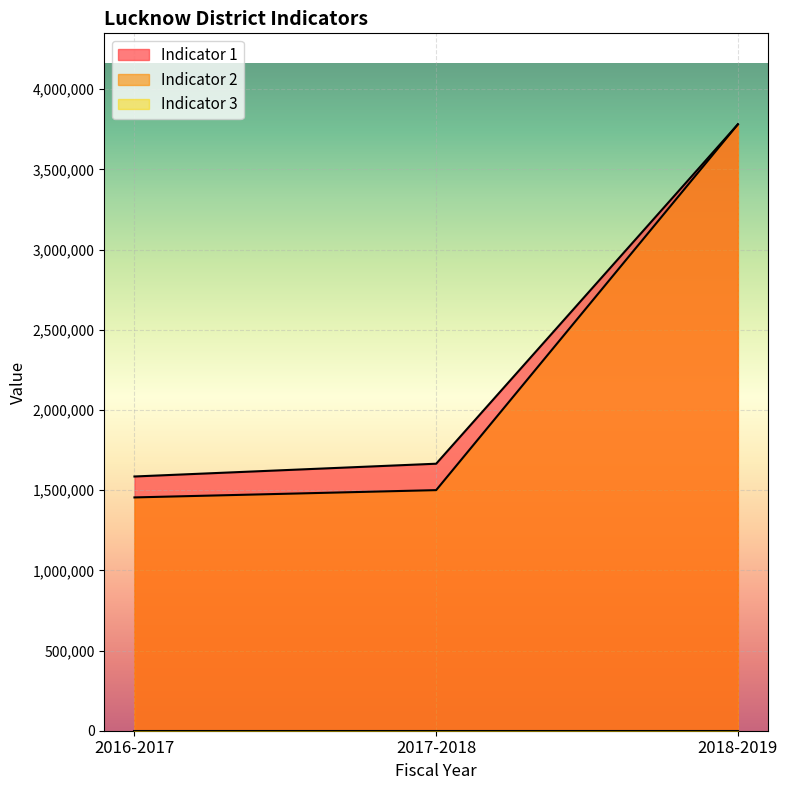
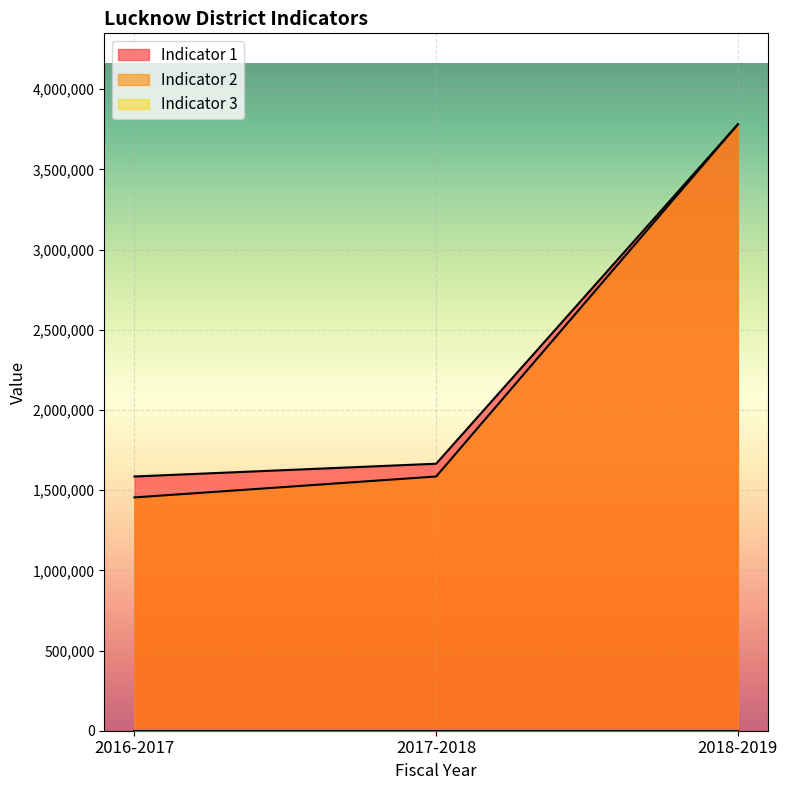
Indicator 2, 2017-2018: 1,500,000 -> 1,590,000
